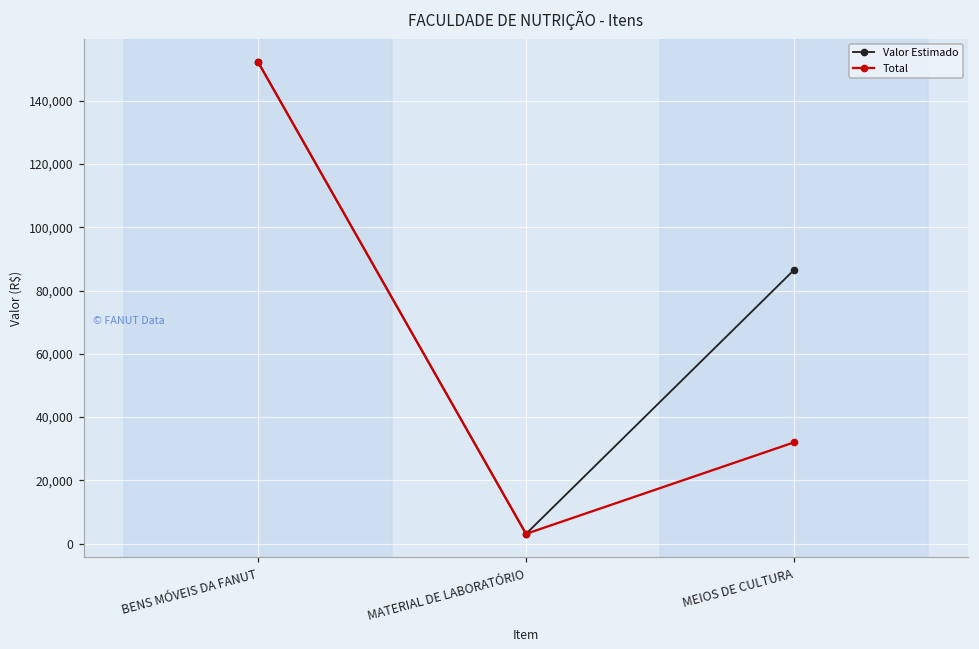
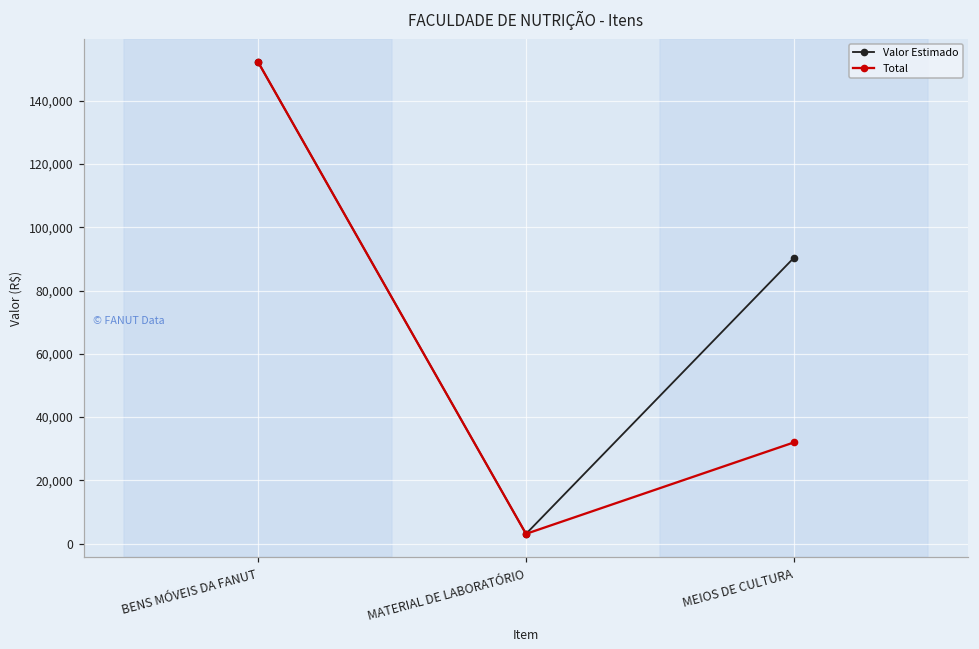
Valor Estimado, MEIOS DE CULTURA: 86,000 -> 90,000
